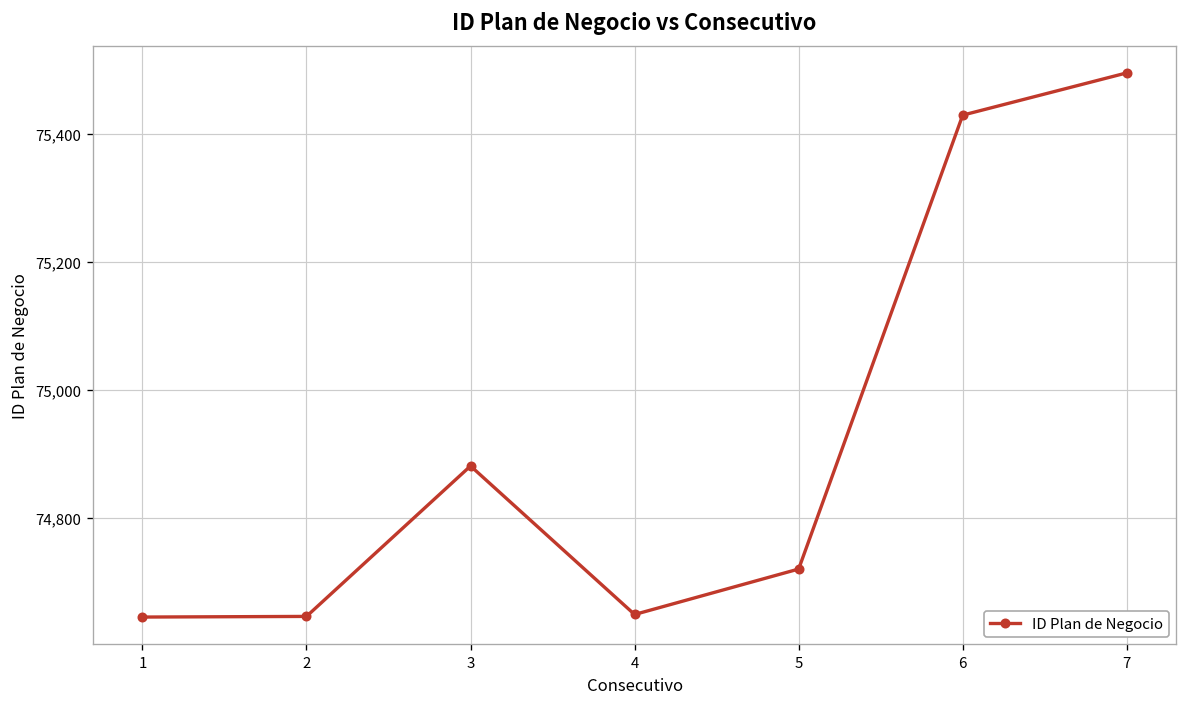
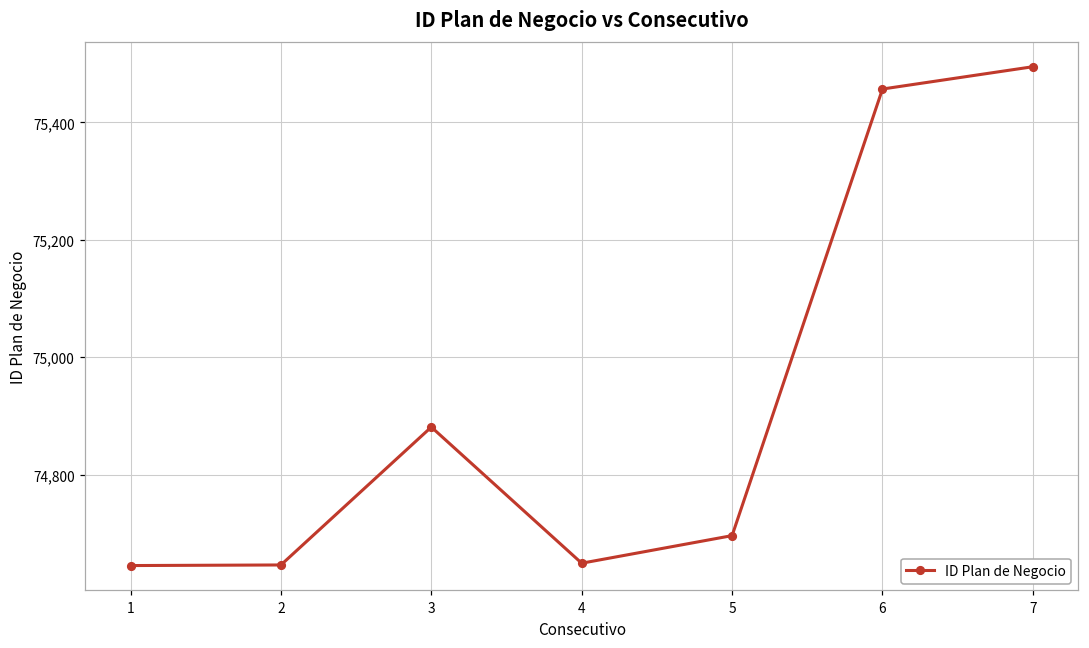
5: 74,720 -> 74,700
6: 75,430 -> 75,460
